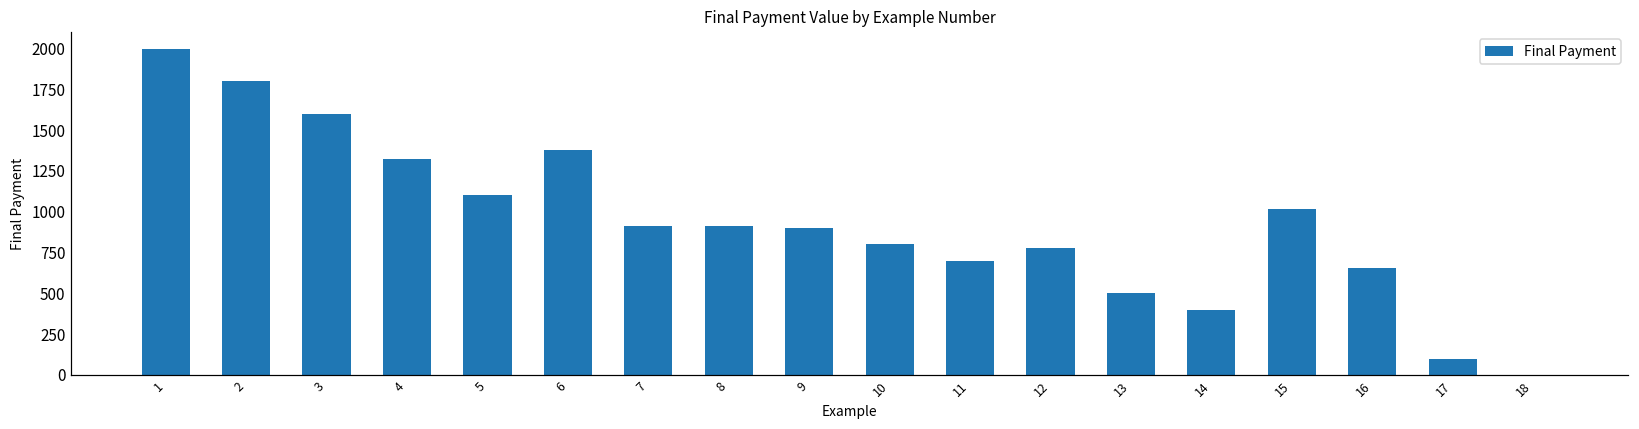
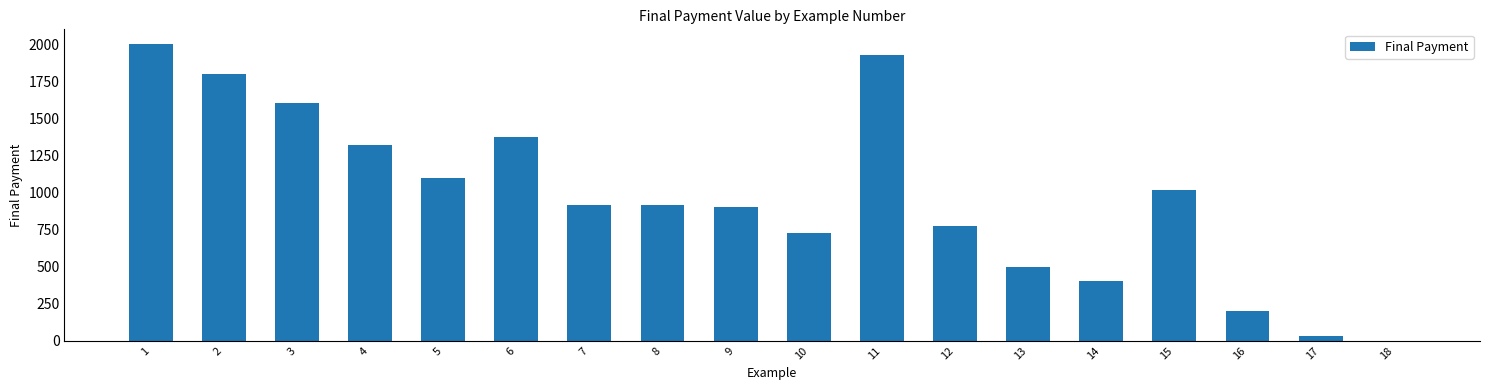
10: 800 -> 730
11: 700 -> 1930
16: 650 -> 200
17: 100 -> 40
